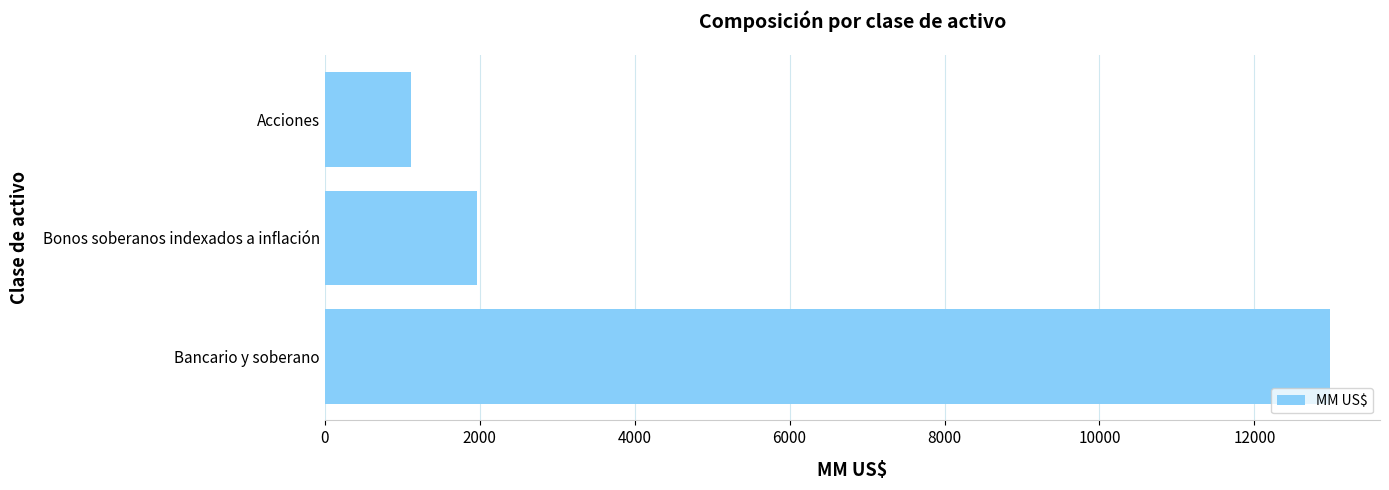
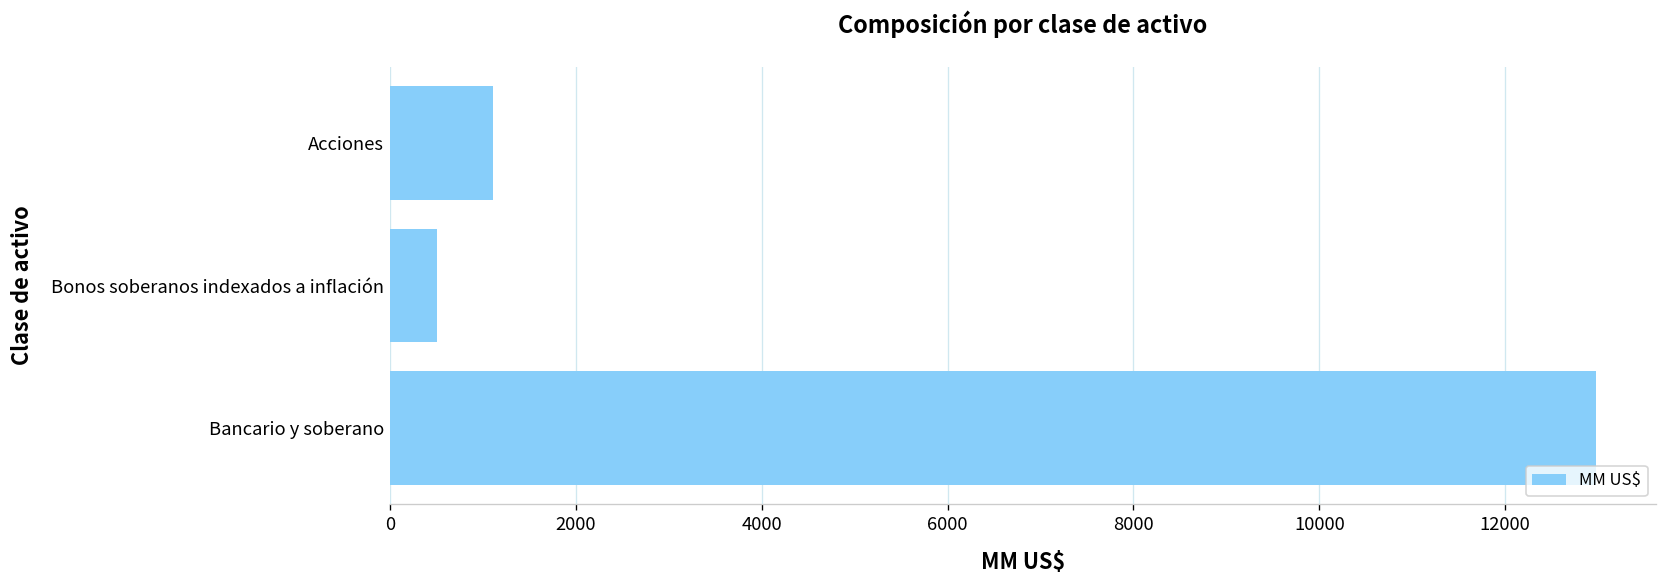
Bonos soberanos indexados a inflación: 2000 -> 500
